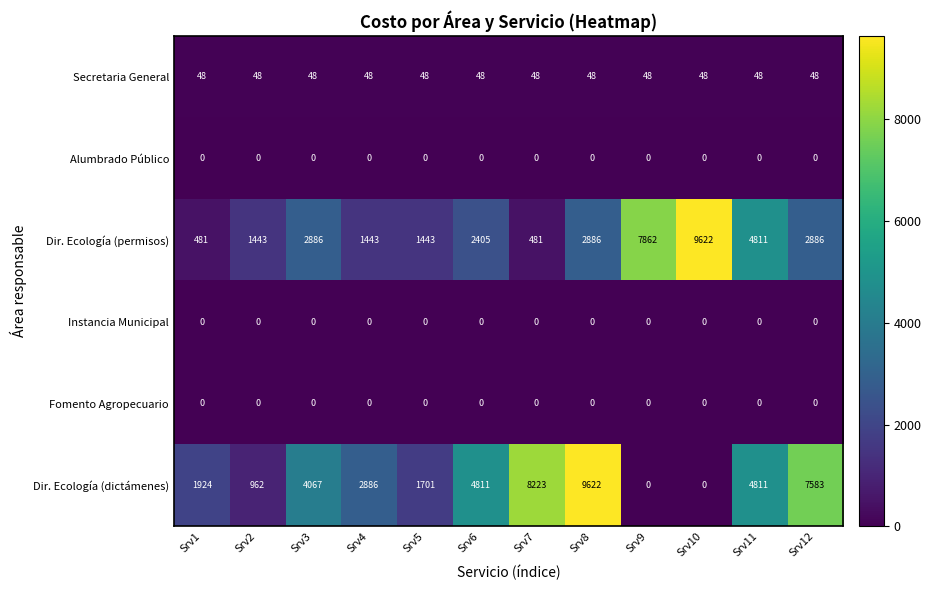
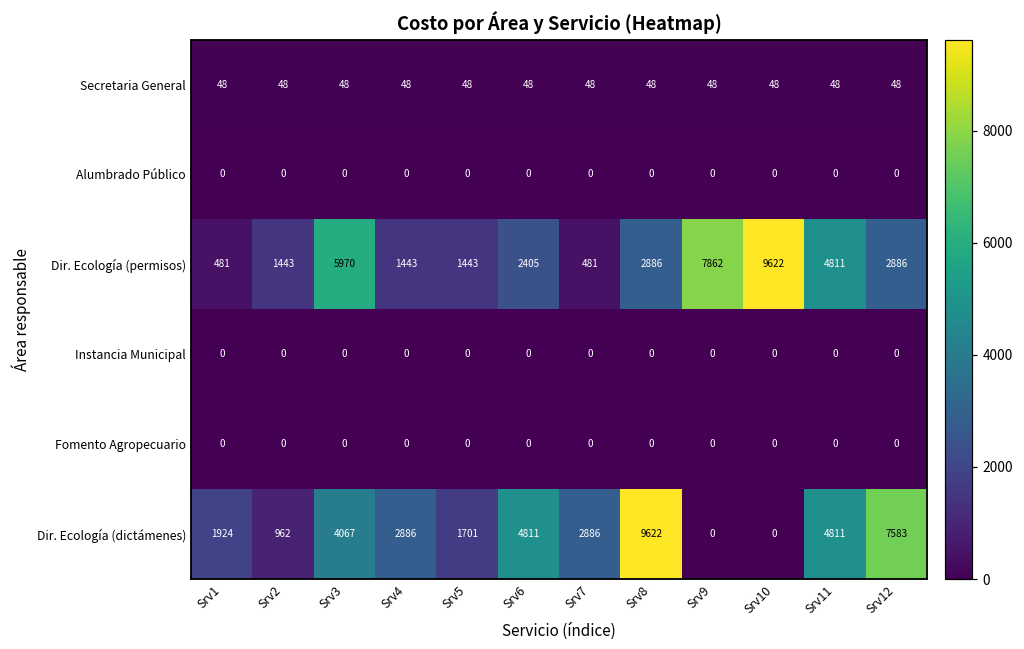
Dir. Ecología (permisos), Srv3: 2886 -> 5970
Dir. Ecología (dictámenes), Srv7: 8223 -> 2886
